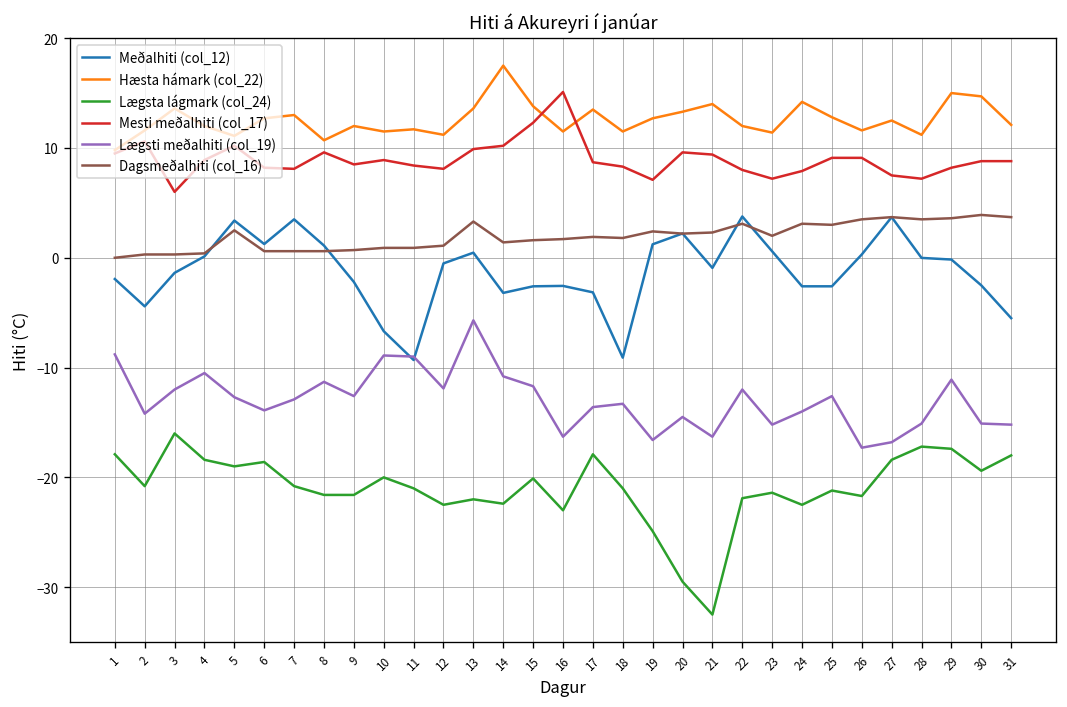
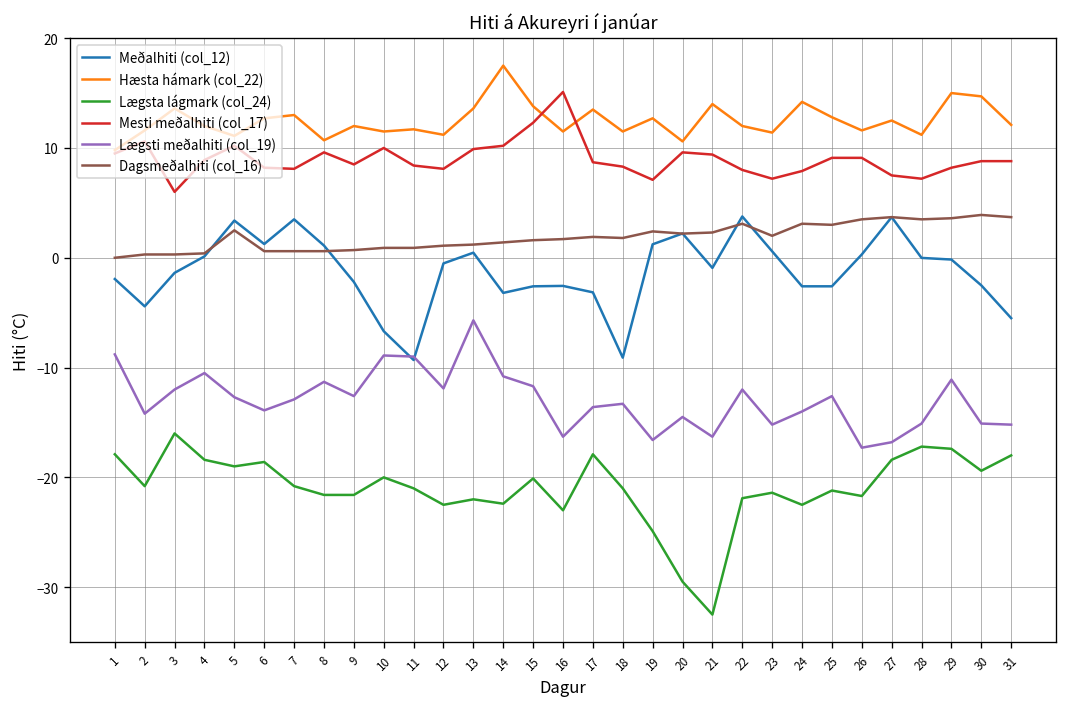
Mesti meðalhiti (col_17), 10: 9 -> 10
Dagsmeðalhiti (col_16), 13: 3 -> 1
Hæsta hámark (col_22), 20: 13 -> 11
